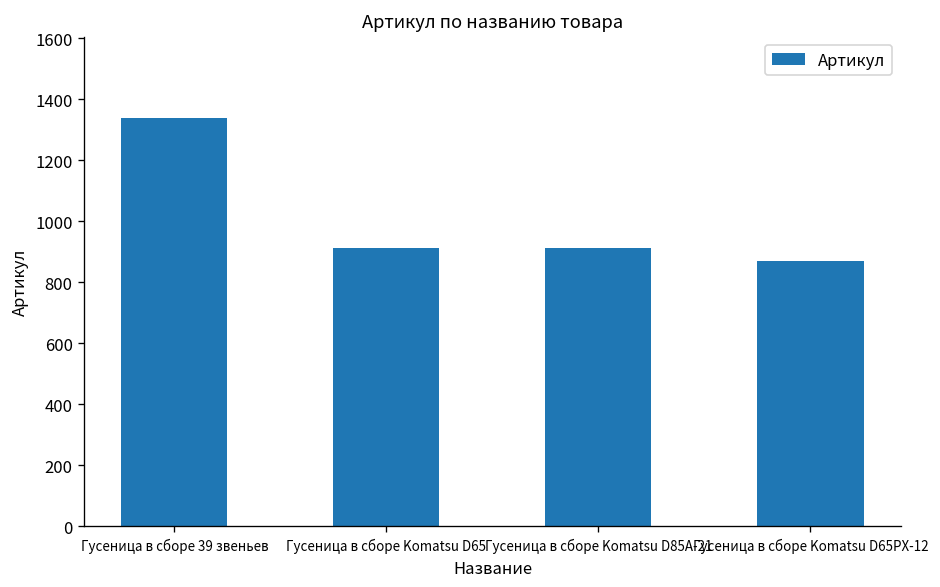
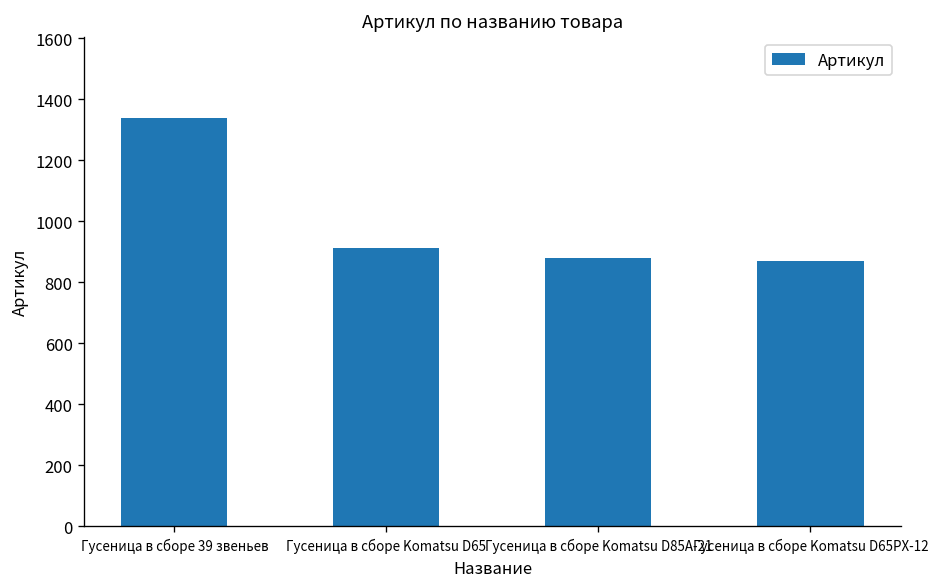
Гусеница в сборе Komatsu D85A-21: 910 -> 880
